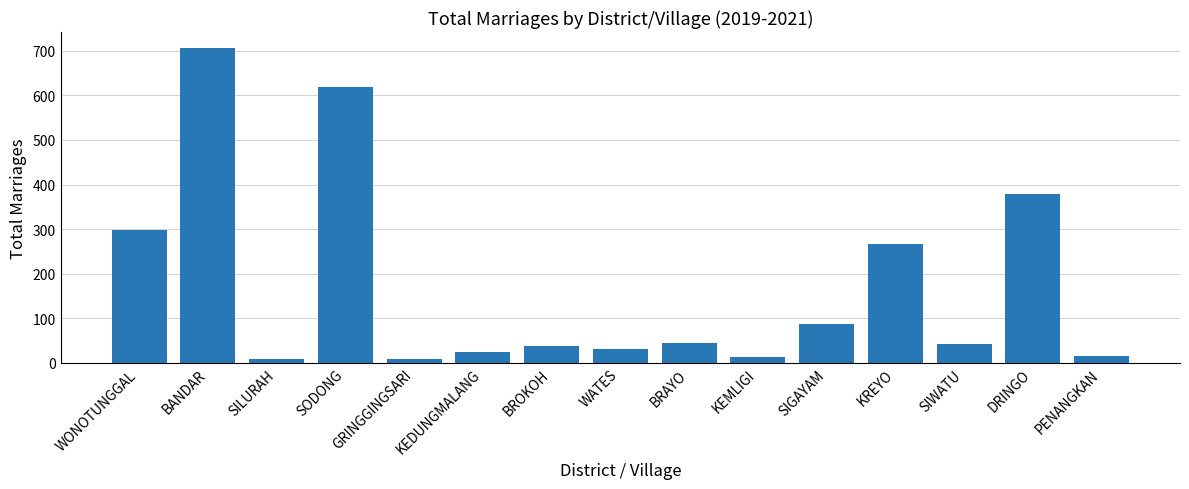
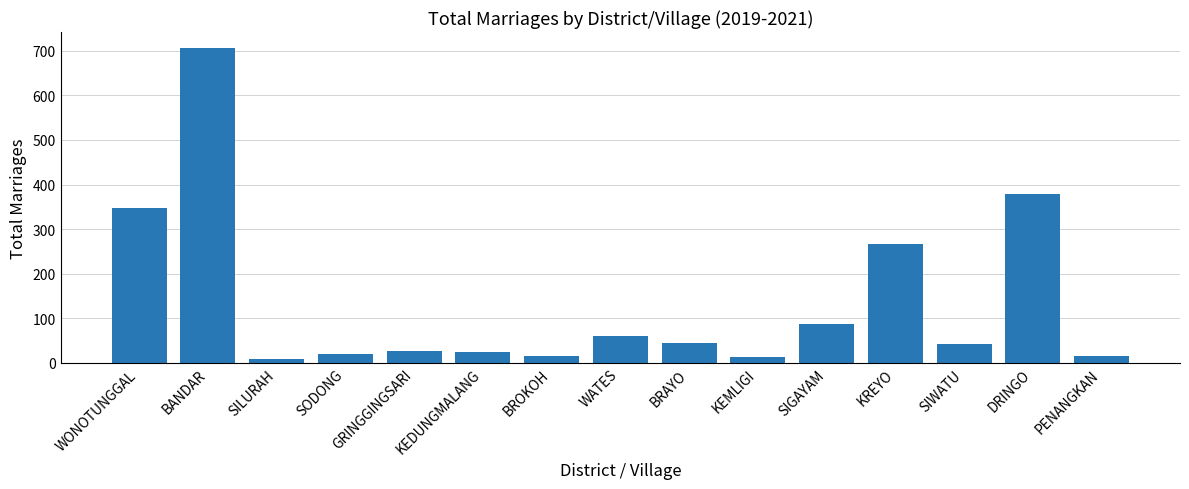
WONOTUNGGAL: 300 -> 350
SODONG: 620 -> 20
GRINGGINGSARI: 10 -> 30
BROKOH: 40 -> 20
WATES: 30 -> 60
